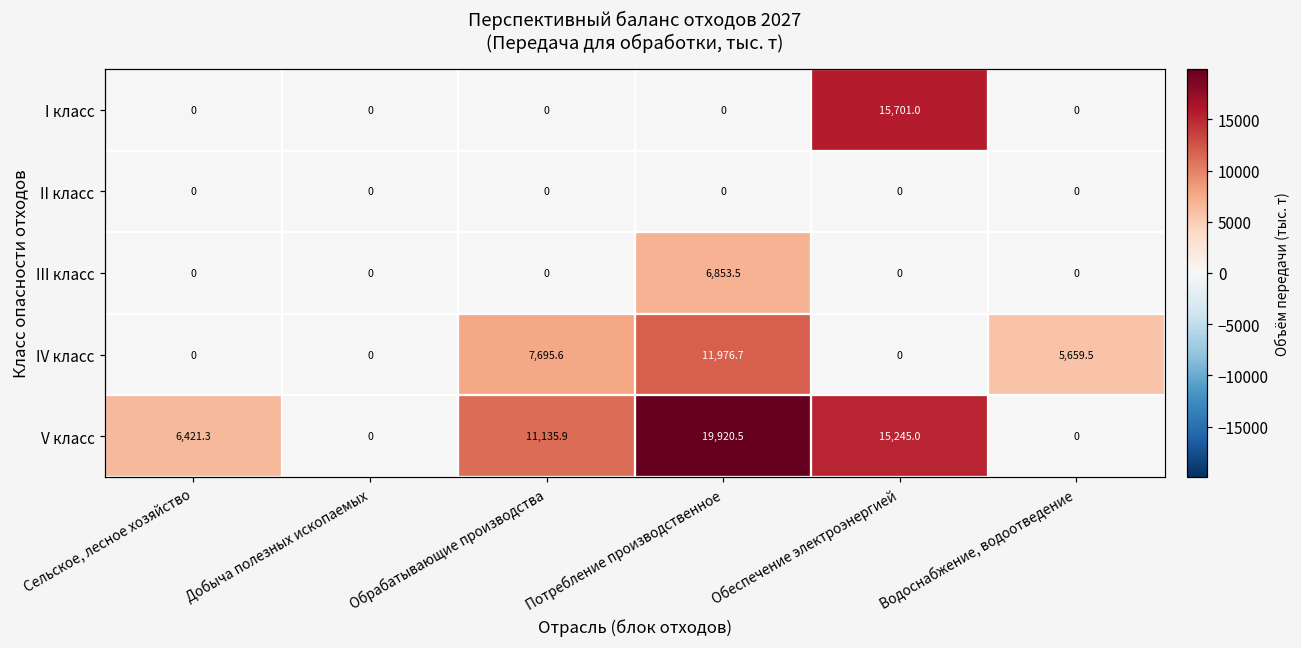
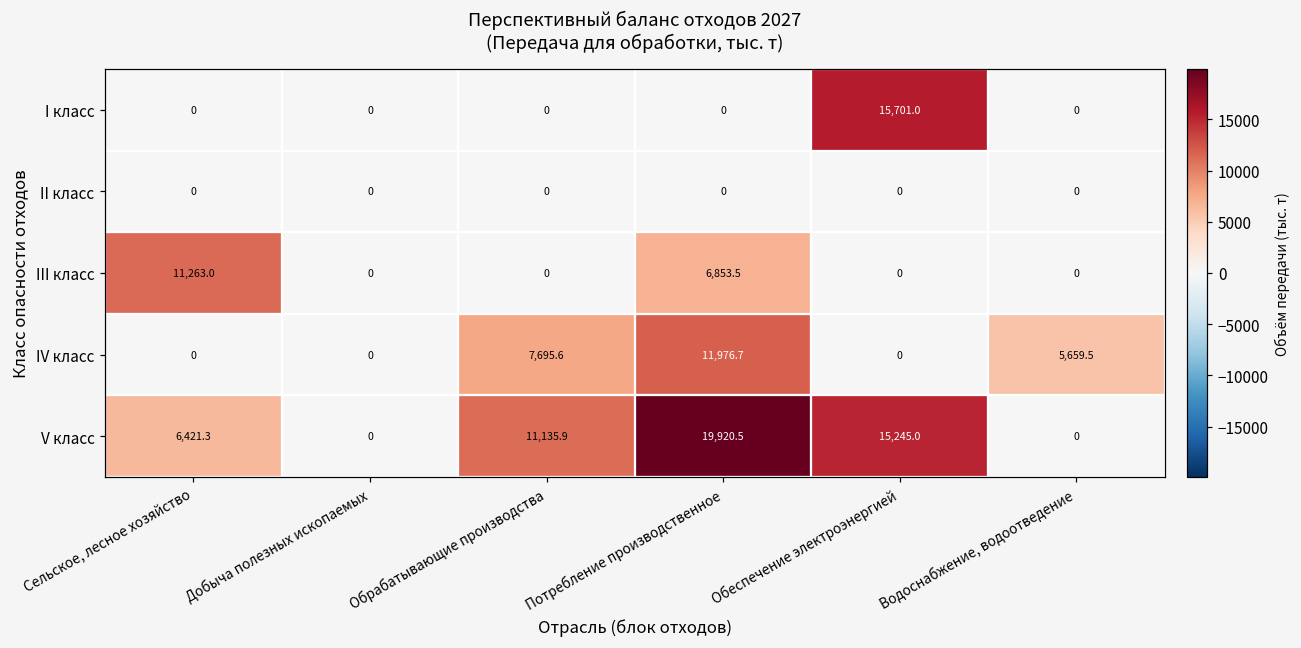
III класс, Сельское, лесное хозяйство: 0 -> 11,263.0
